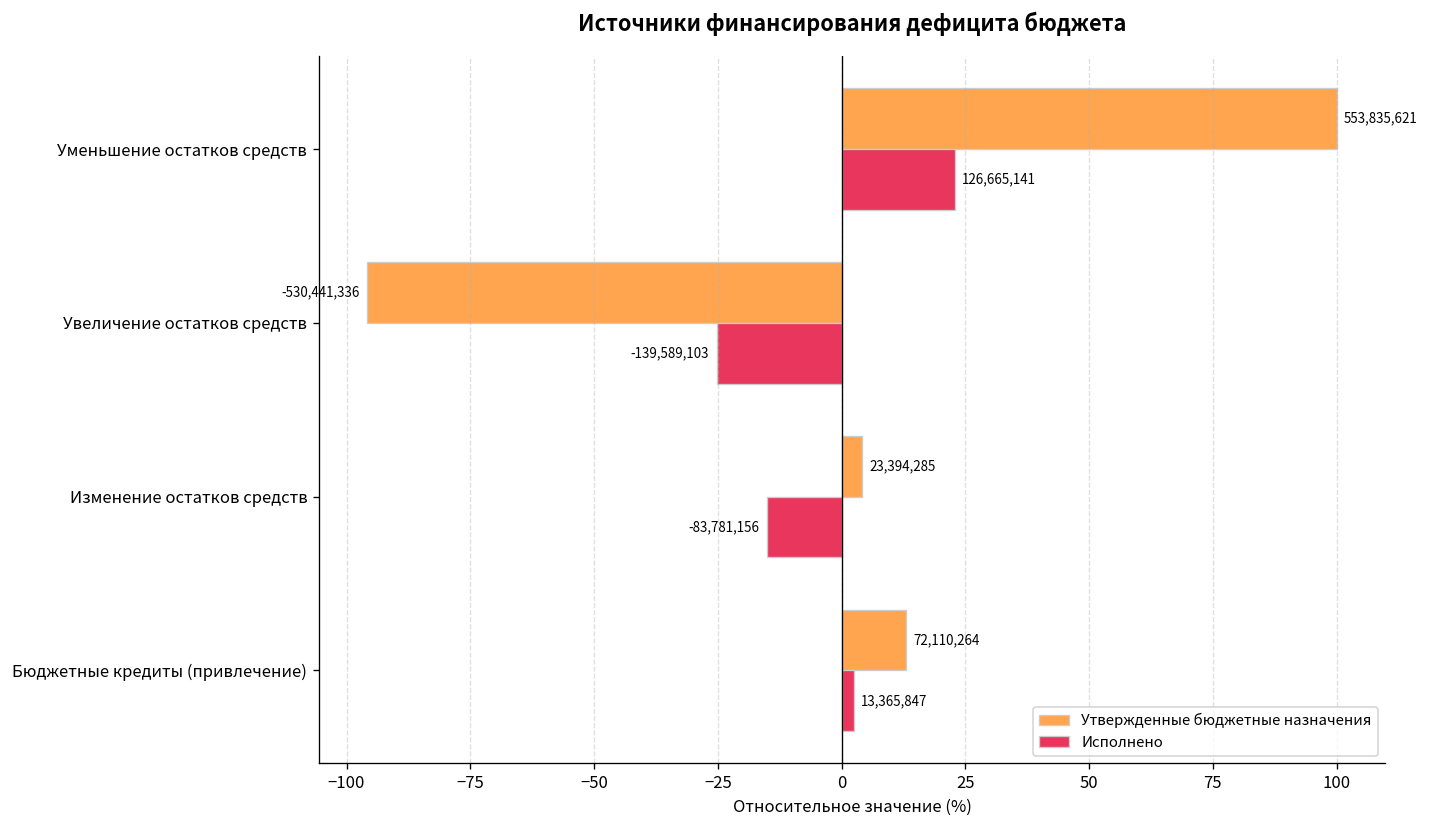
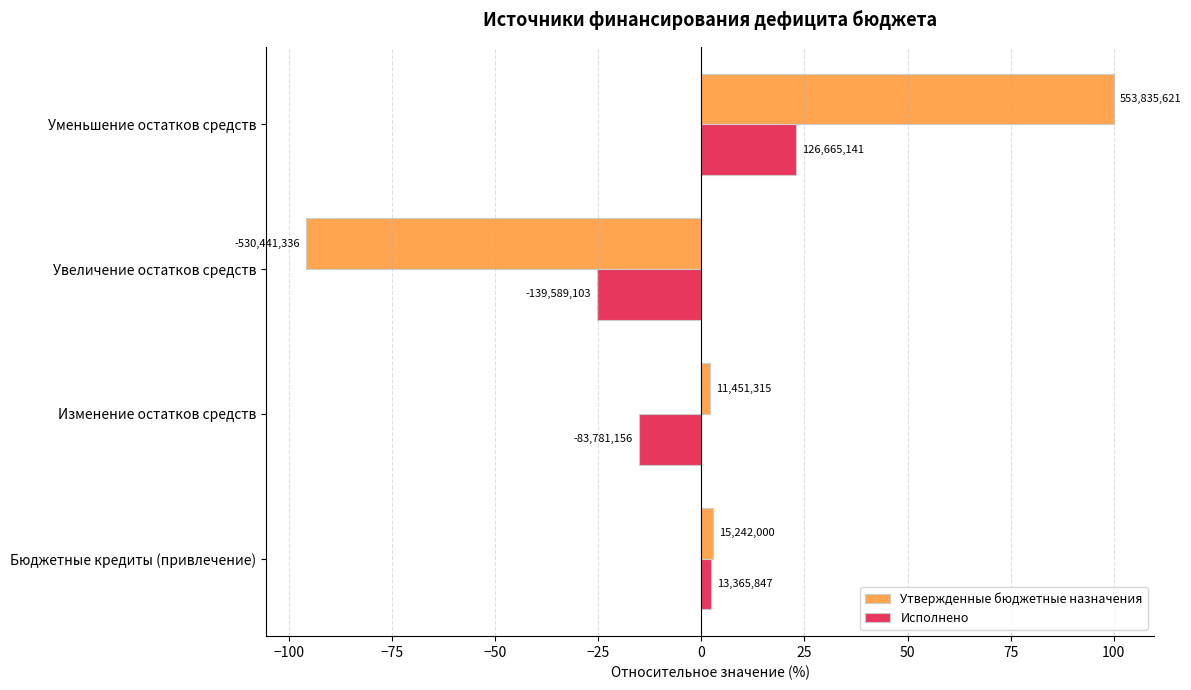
Утвержденные бюджетные назначения, Изменение остатков средств: 23,394,285 -> 11,451,315
Утвержденные бюджетные назначения, Бюджетные кредиты (привлечение): 72,110,264 -> 15,242,000
